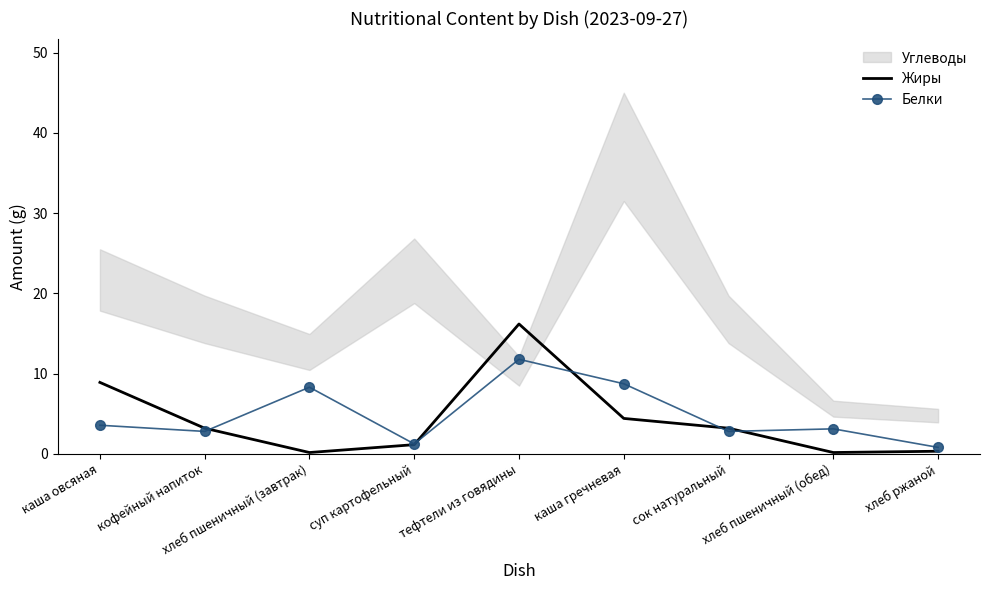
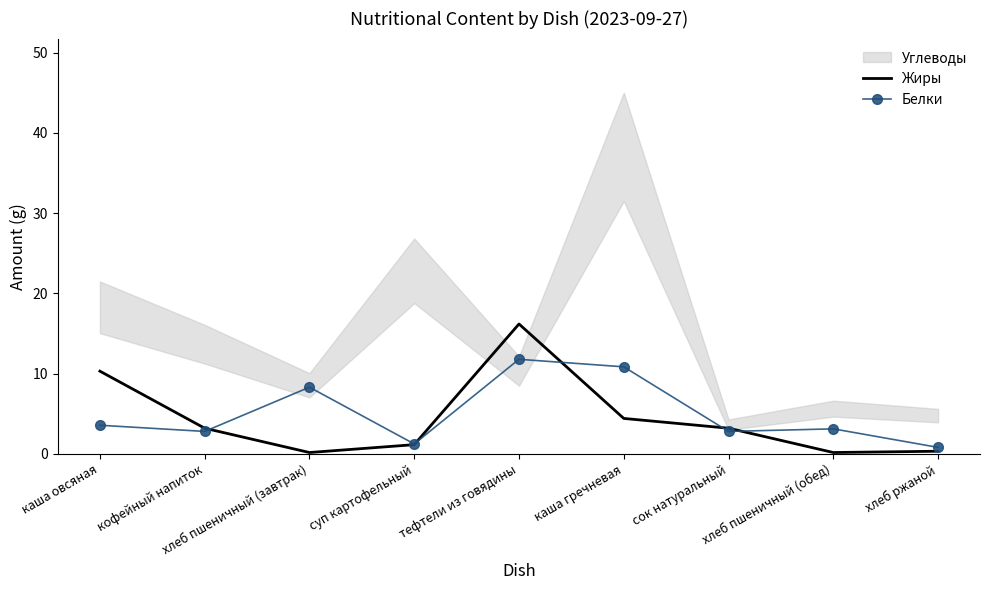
Жиры, каша овсяная: 9 -> 10
Углеводы, каша овсяная: 25 -> 21
Углеводы, кофейный напиток: 20 -> 16
Углеводы, хлеб пшеничный (завтрак): 15 -> 10
Белки, каша гречневая: 9 -> 11
Углеводы, сок натуральный: 20 -> 4
